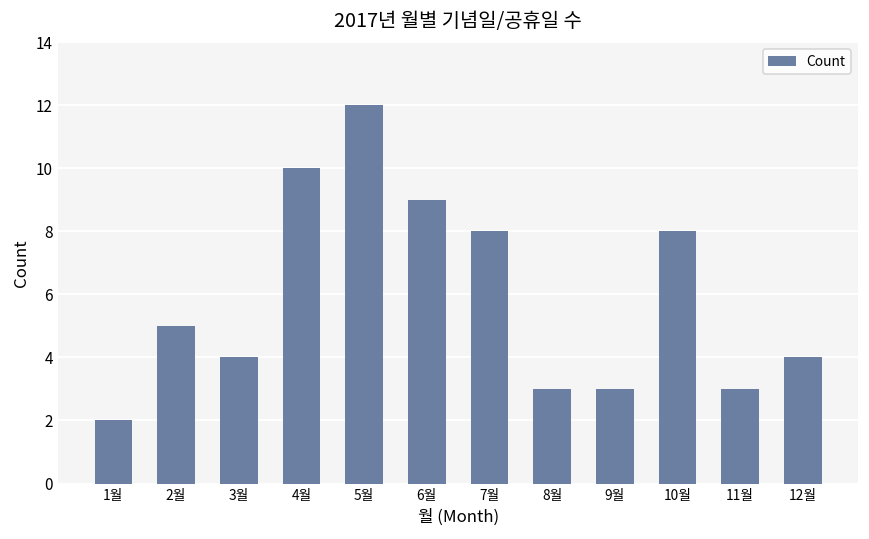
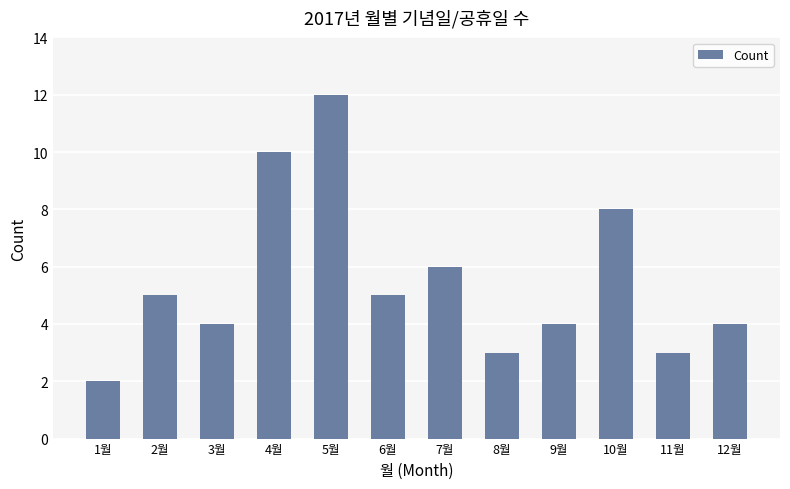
6월: 9 -> 5
7월: 8 -> 6
9월: 3 -> 4
